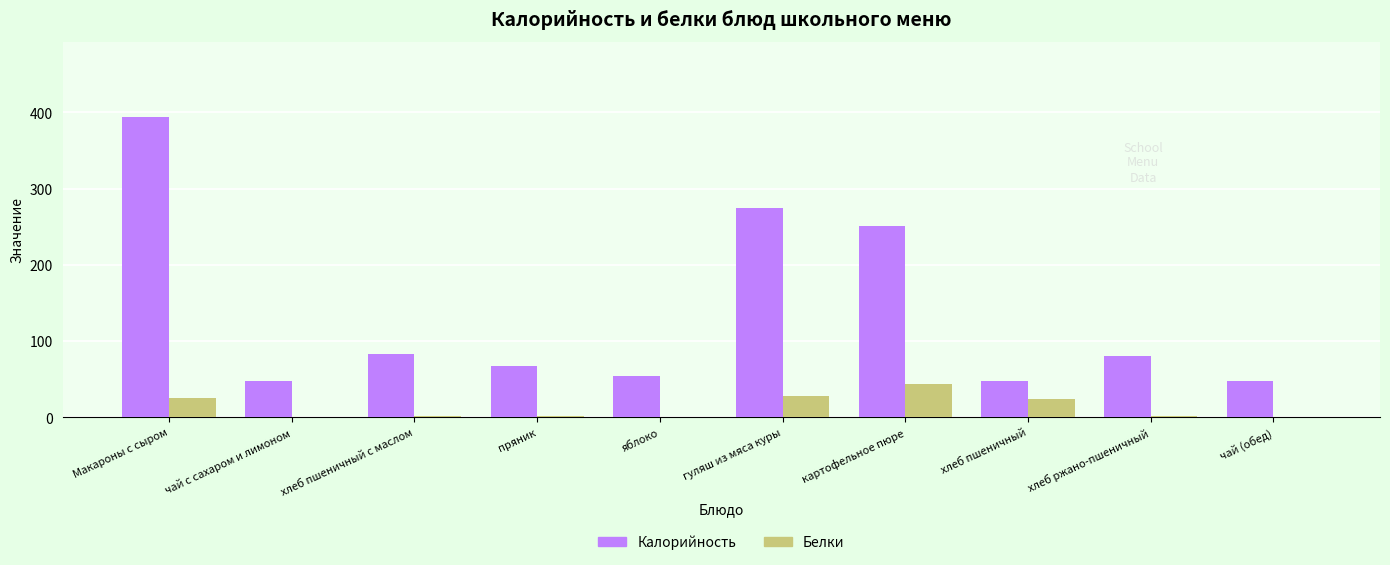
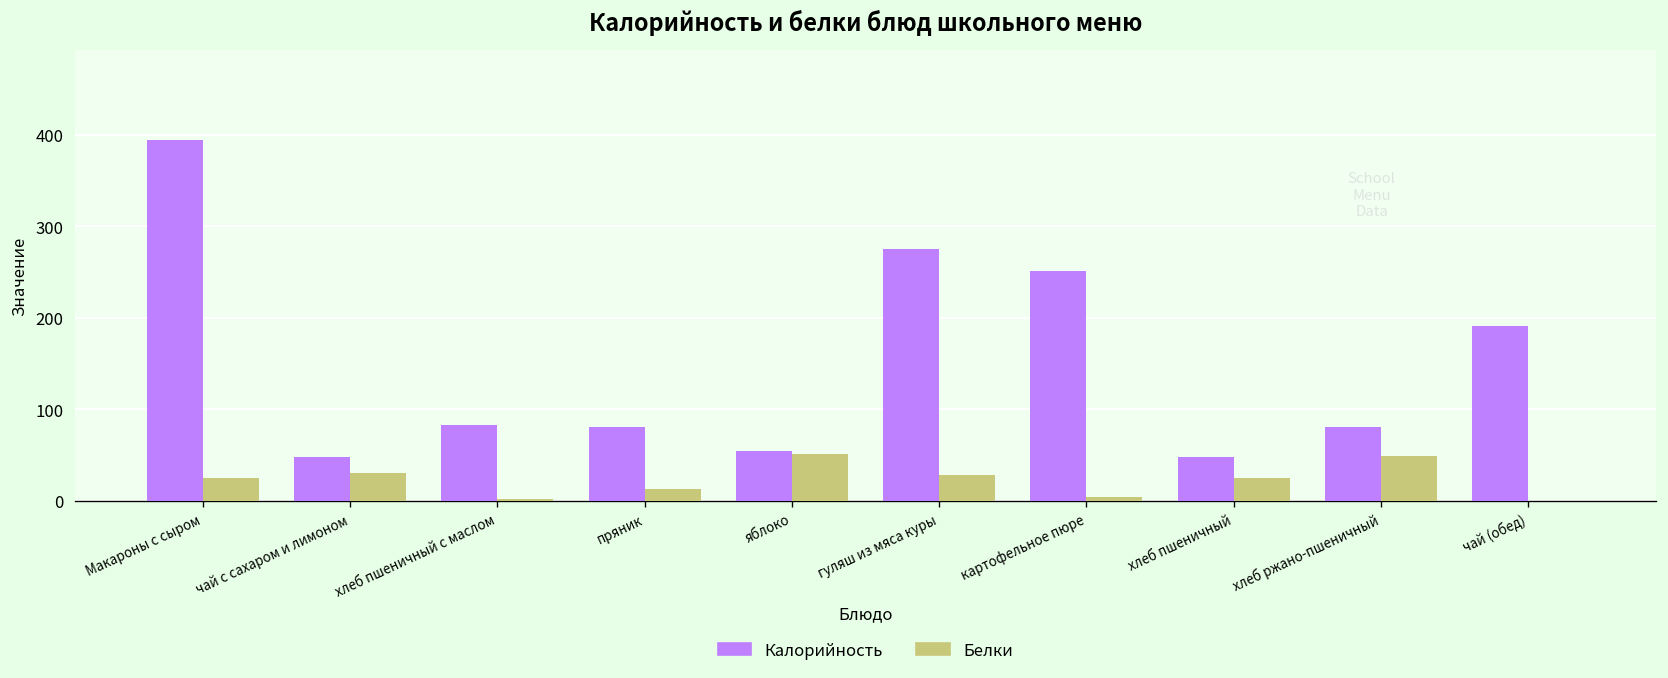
Белки, чай с сахаром и лимоном: 0 -> 30
Калорийность, пряник: 70 -> 80
Белки, пряник: 0 -> 10
Белки, яблоко: 0 -> 50
Белки, картофельное пюре: 40 -> 0
Белки, хлеб ржано-пшеничный: 0 -> 50
Калорийность, чай (обед): 50 -> 190
